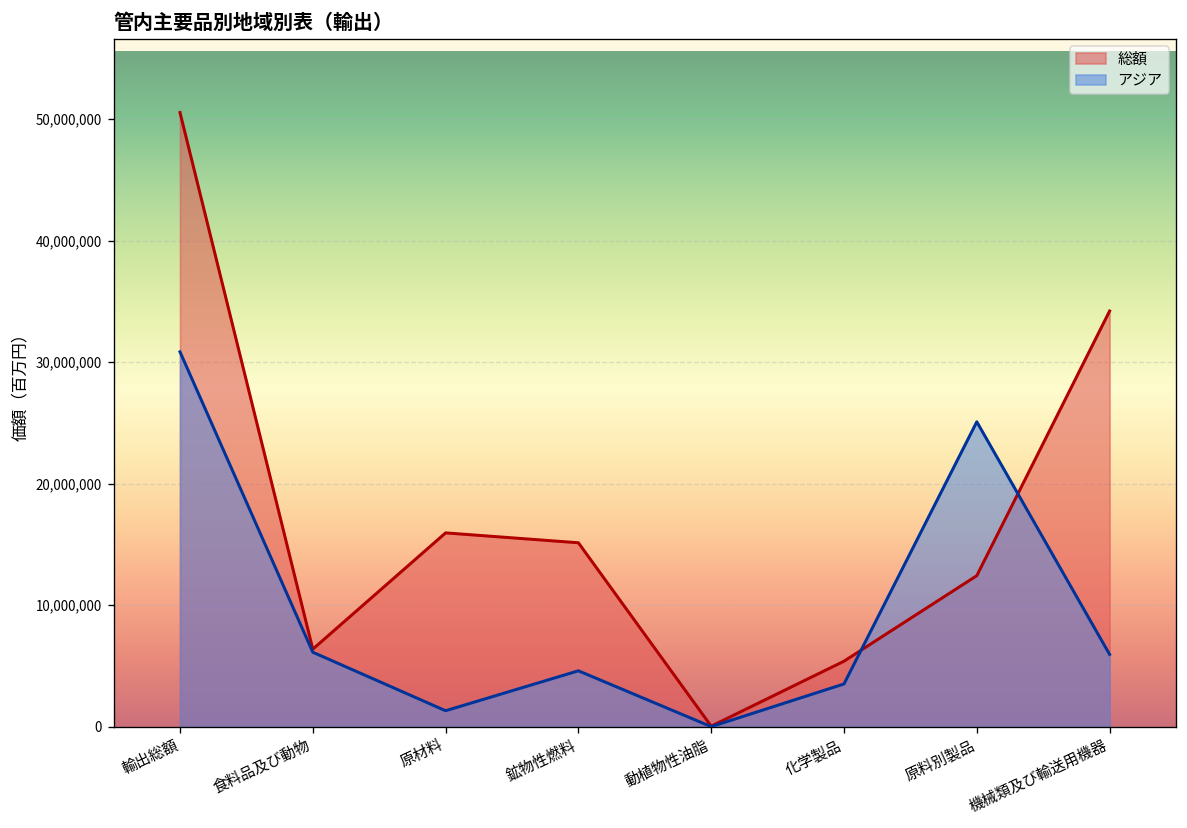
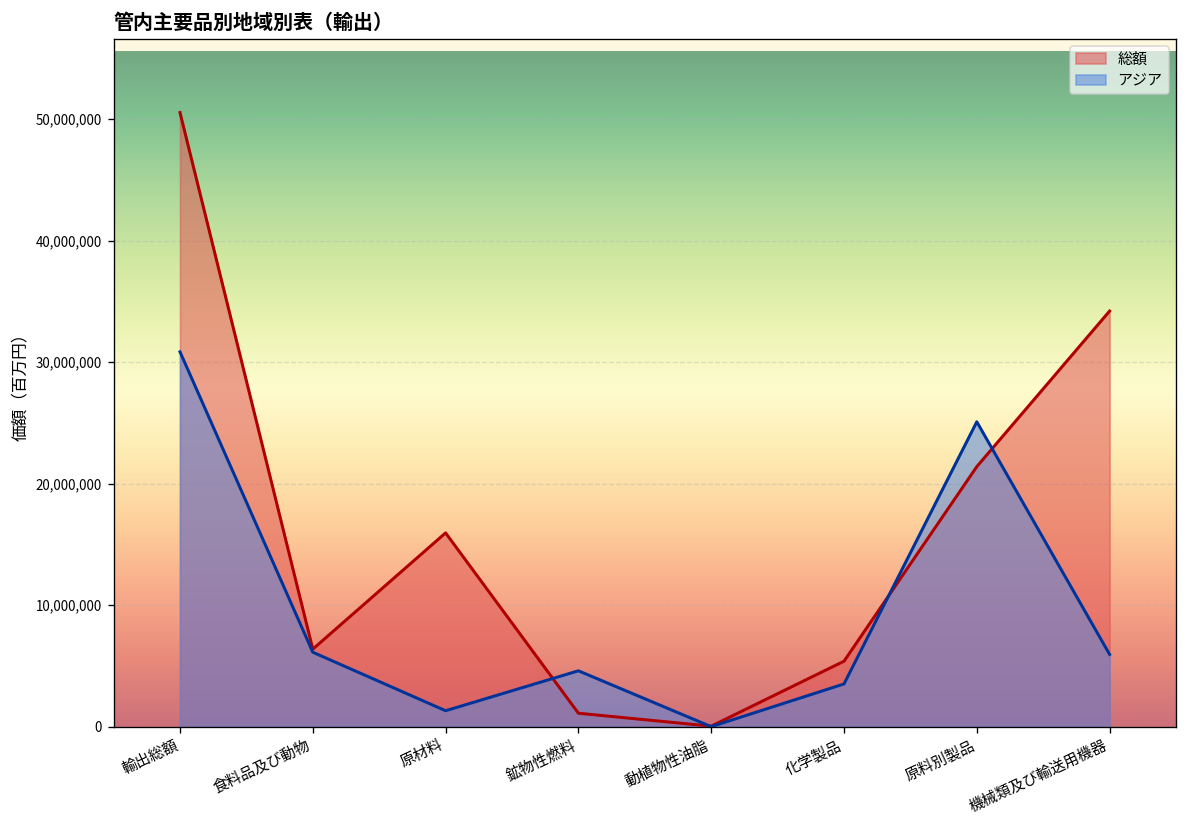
総額, 鉱物性燃料: 15,100,000 -> 1,100,000
総額, 原料別製品: 12,400,000 -> 21,400,000
